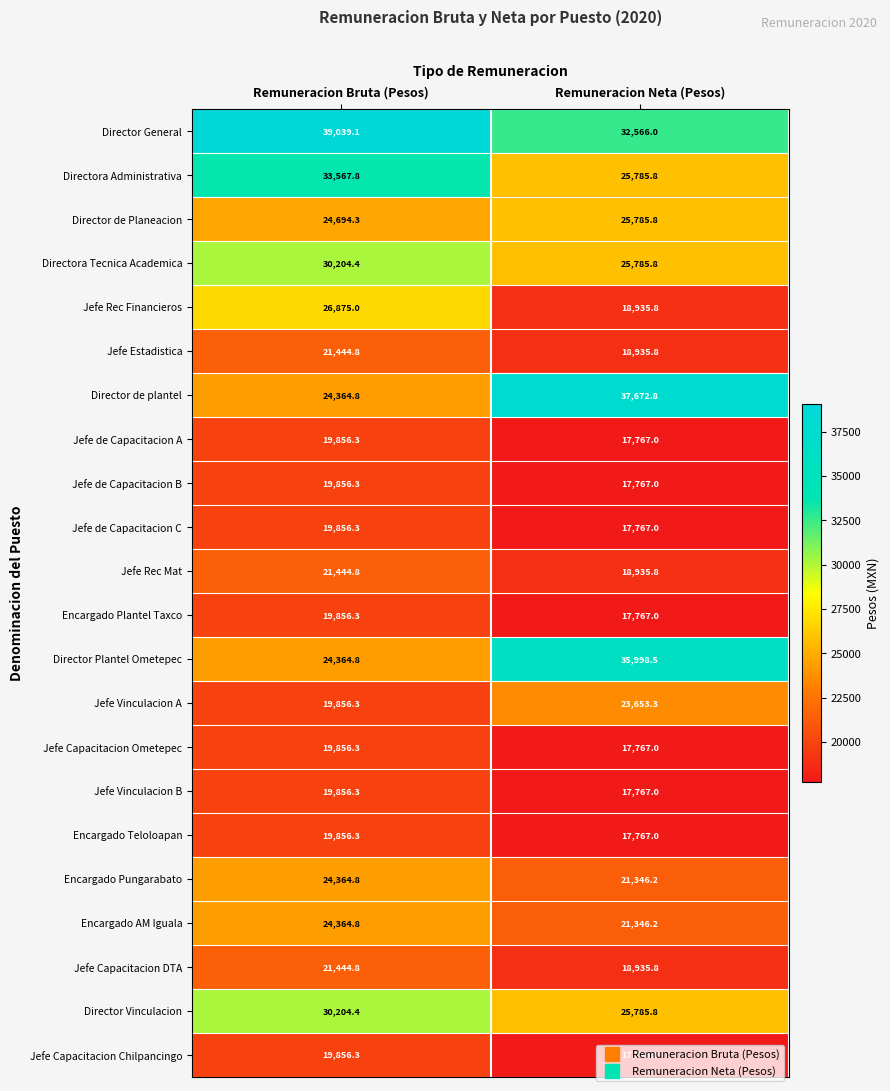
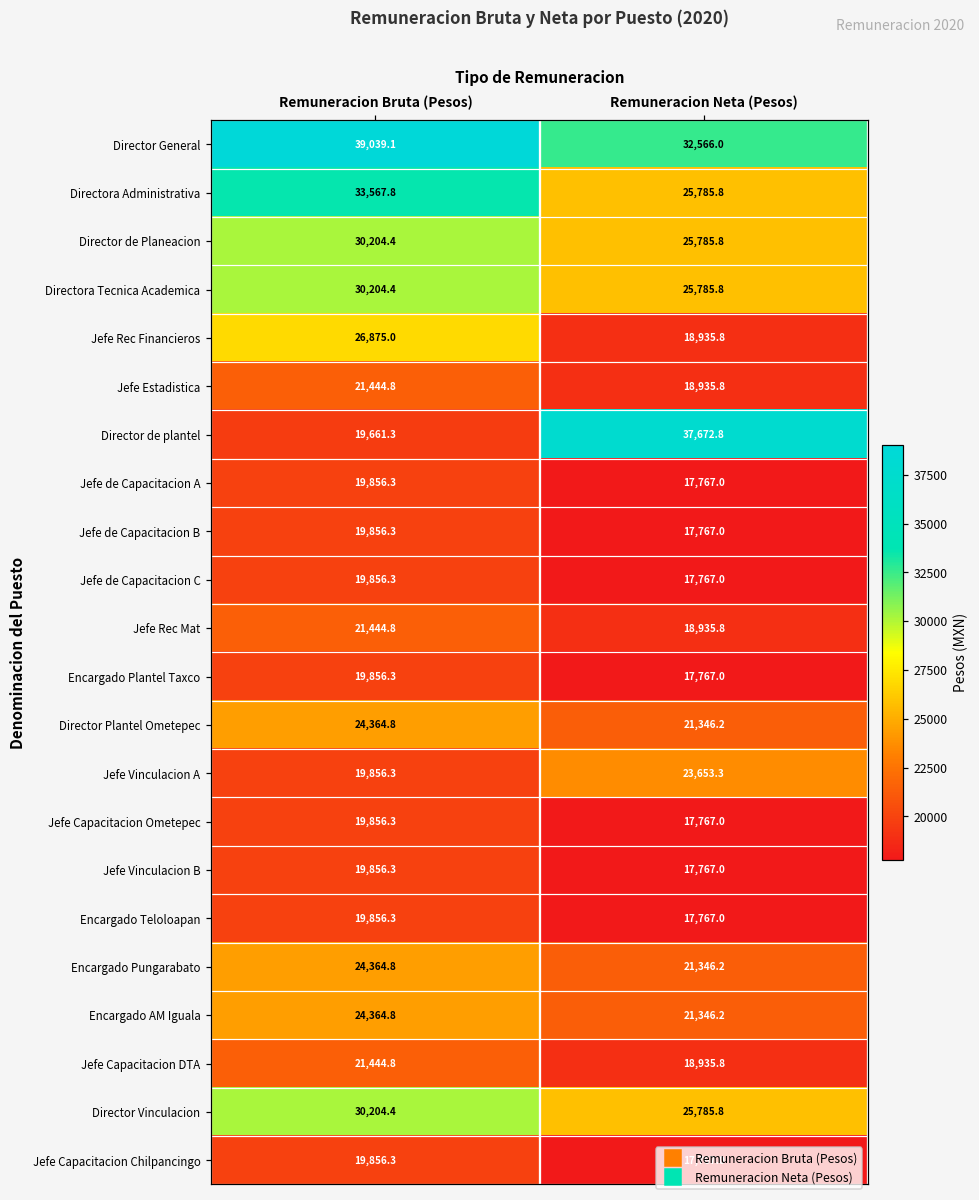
Director de Planeacion, Remuneracion Bruta (Pesos): 24,694.3 -> 30,204.4
Director de plantel, Remuneracion Bruta (Pesos): 24,364.8 -> 19,661.3
Director Plantel Ometepec, Remuneracion Neta (Pesos): 35,998.5 -> 21,346.2
